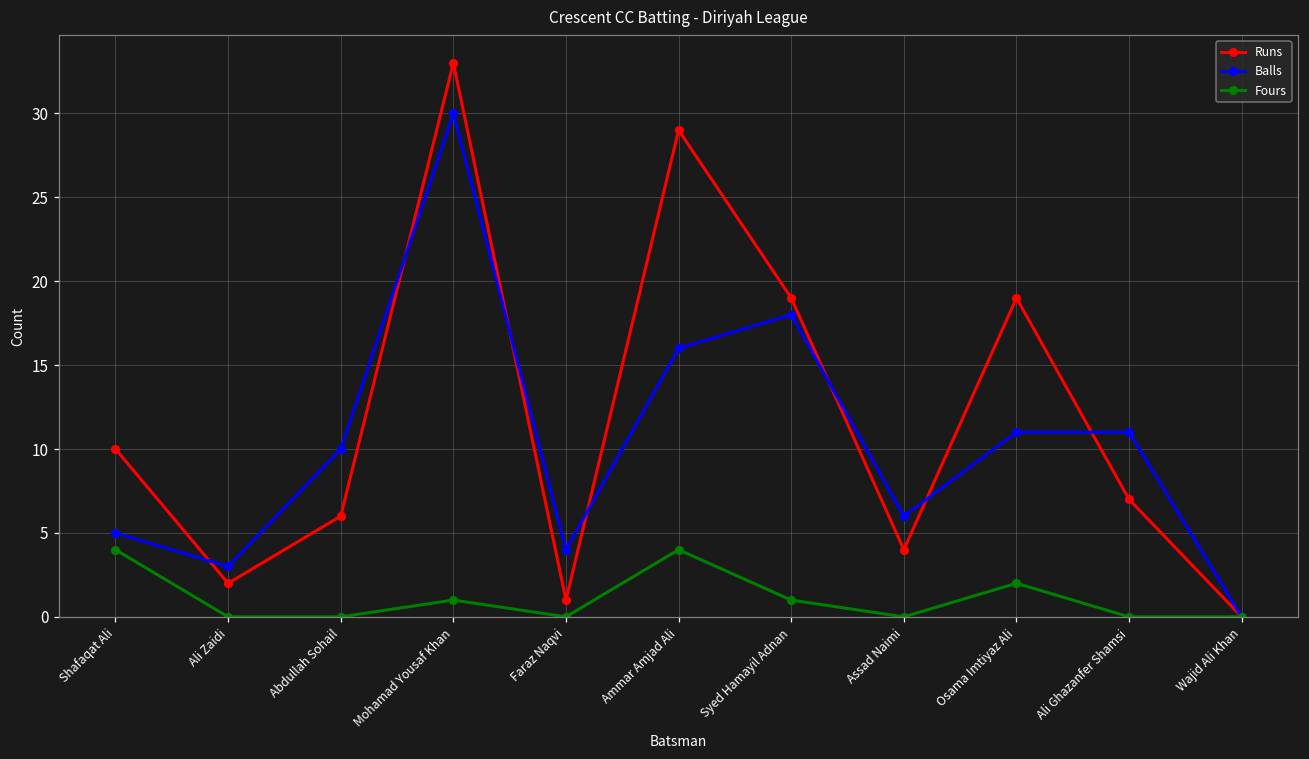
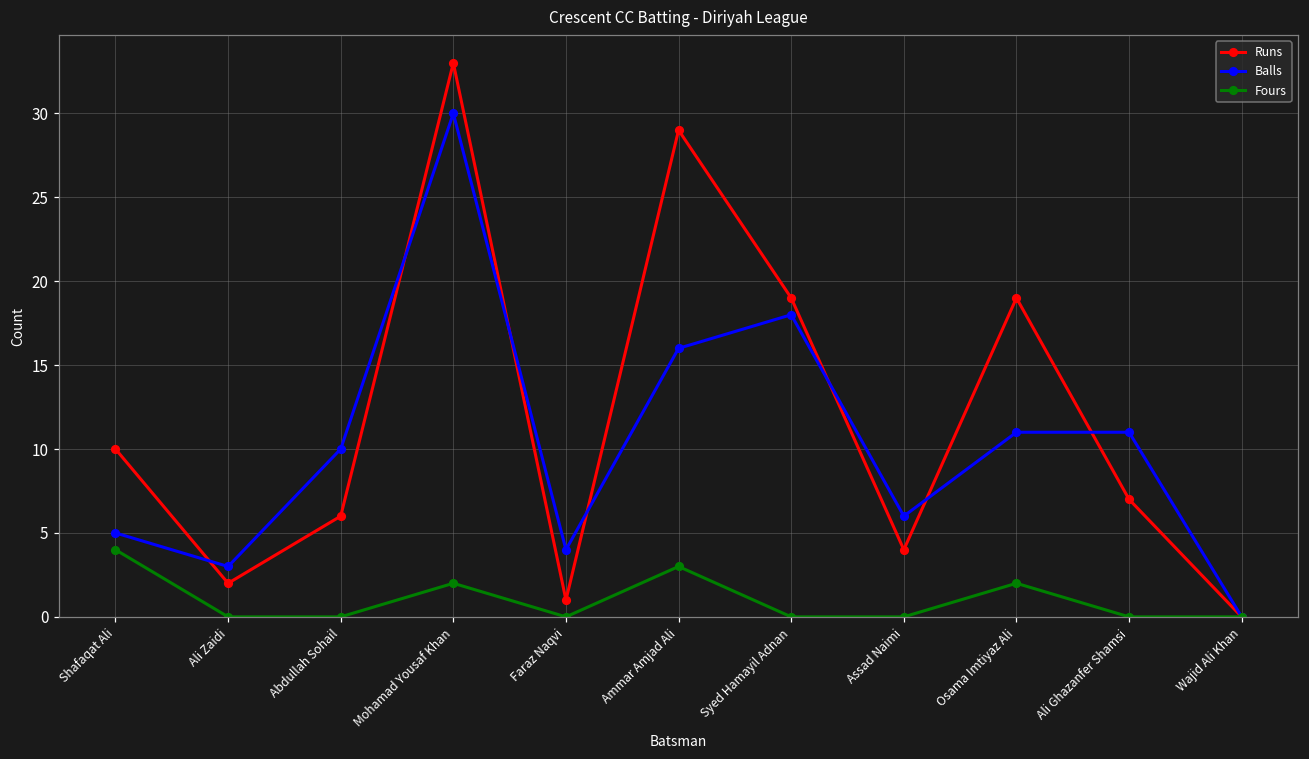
Fours, Mohamad Yousaf Khan: 1 -> 2
Fours, Ammar Amjad Ali: 4 -> 3
Fours, Syed Hamayil Adnan: 1 -> 0
